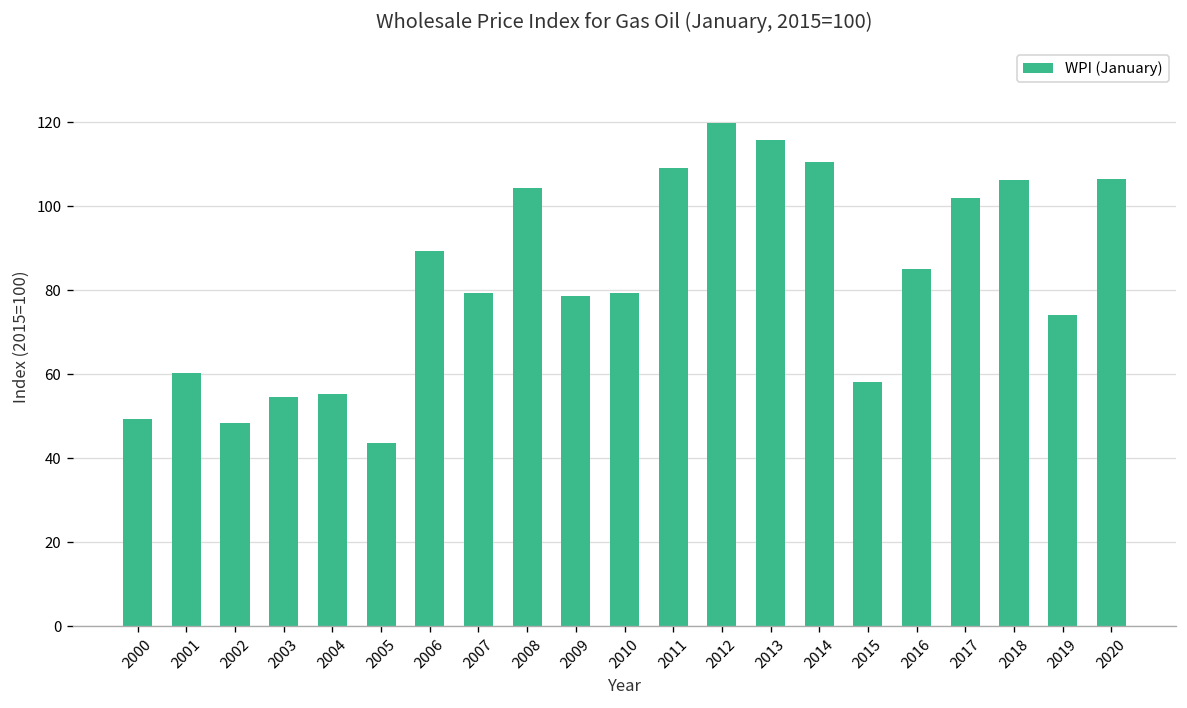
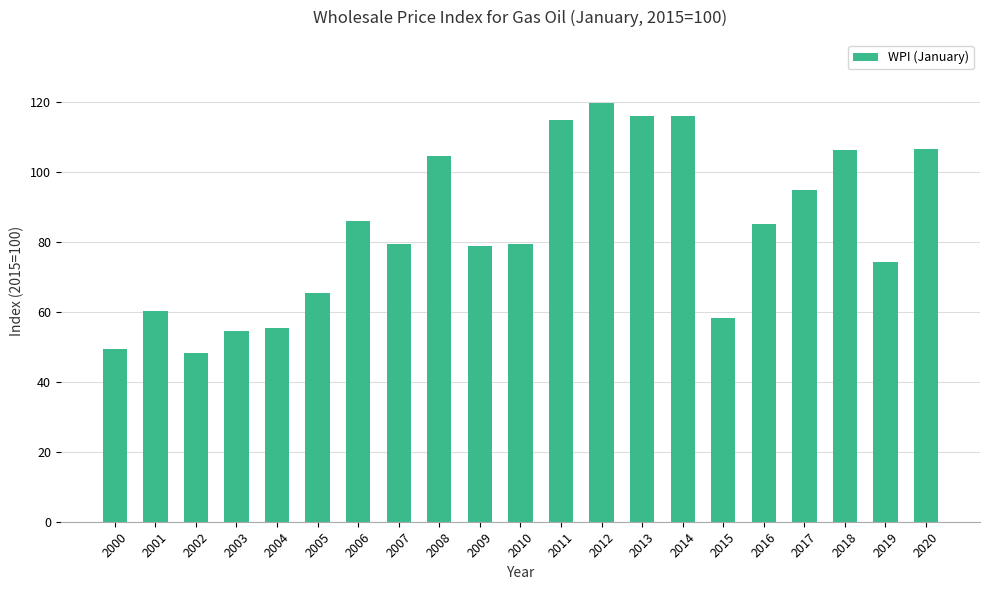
2005: 44 -> 65
2006: 89 -> 86
2011: 109 -> 115
2014: 111 -> 116
2017: 102 -> 95
